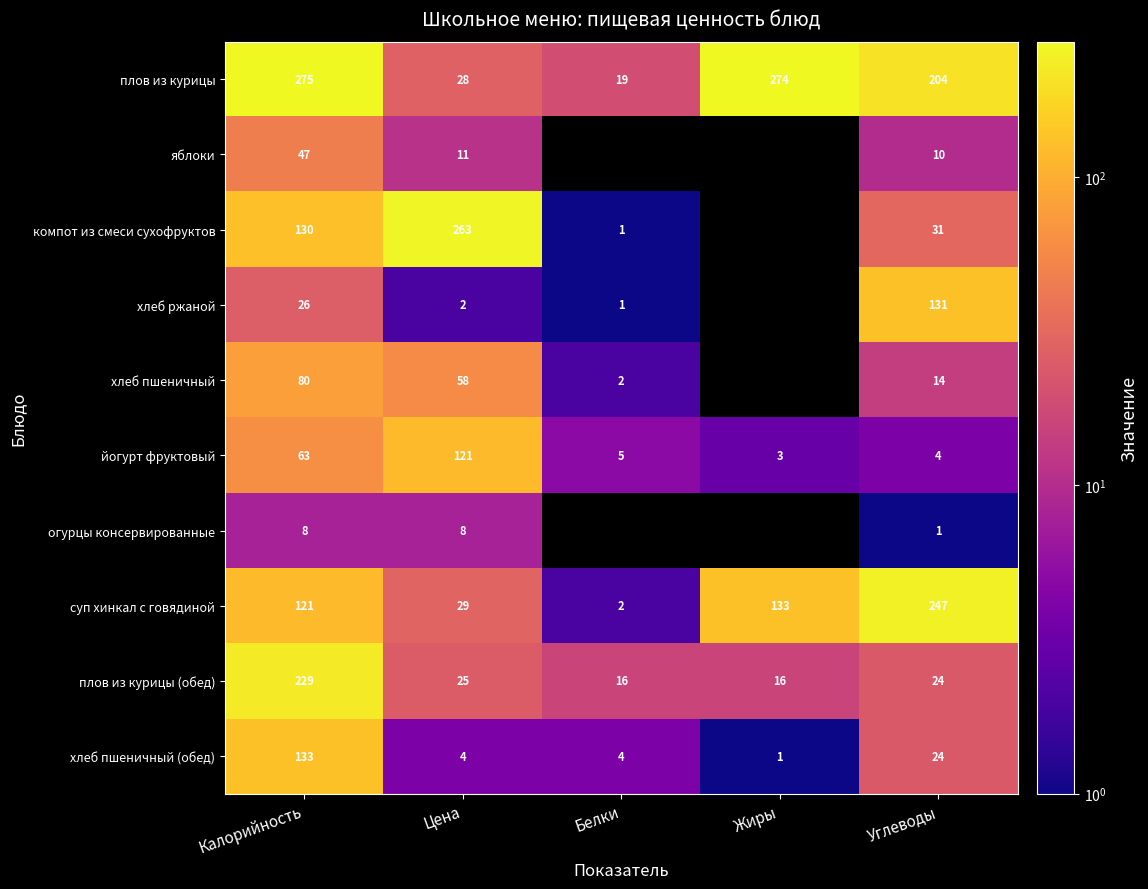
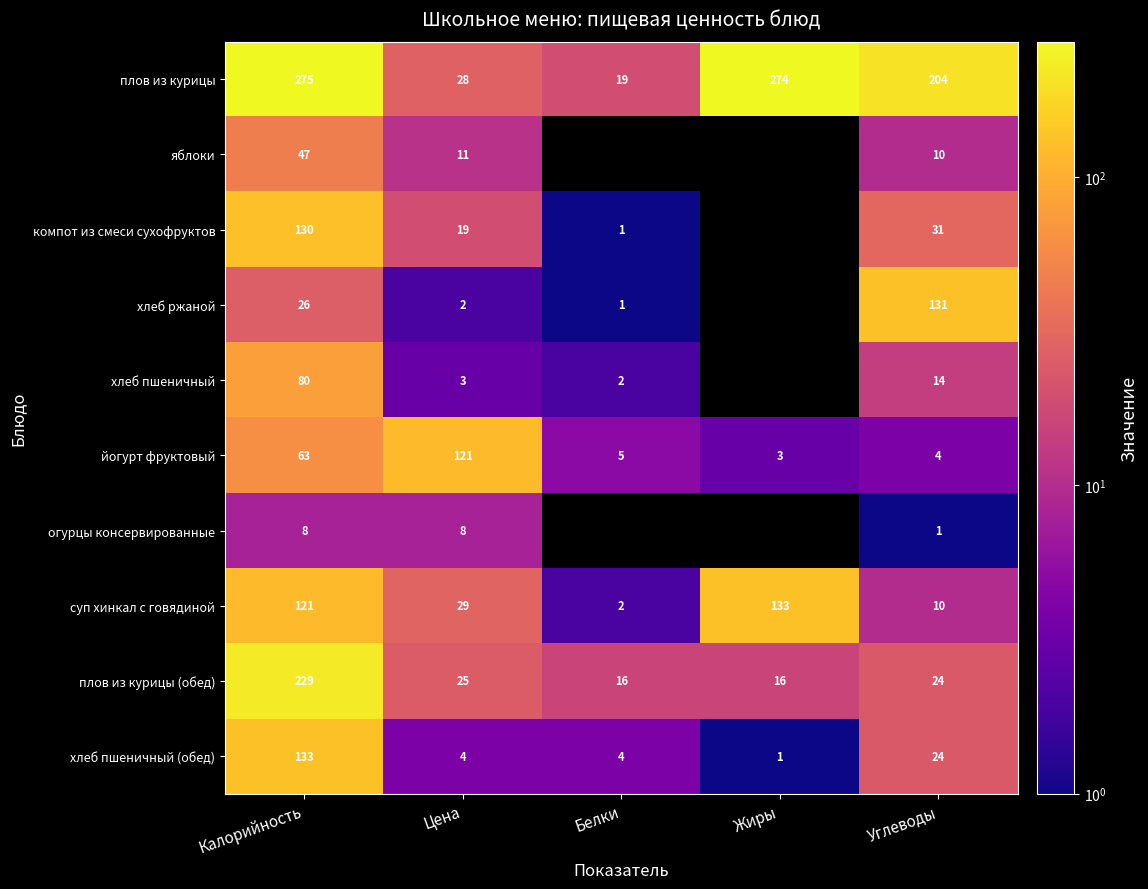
компот из смеси сухофруктов, Цена: 263 -> 19
хлеб пшеничный, Цена: 58 -> 3
суп хинкал с говядиной, Углеводы: 247 -> 10
